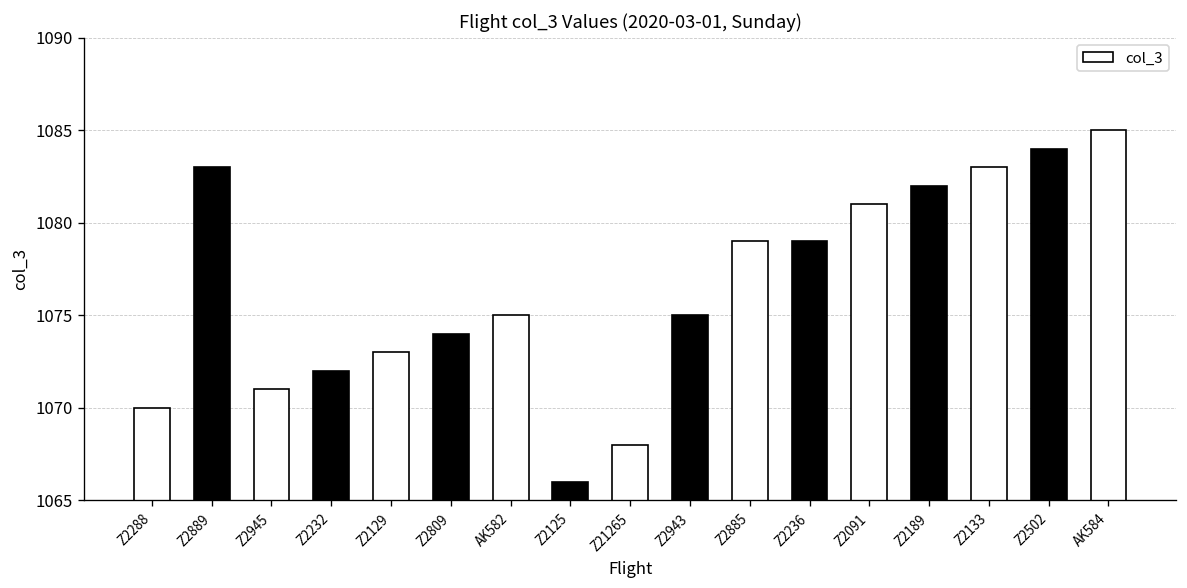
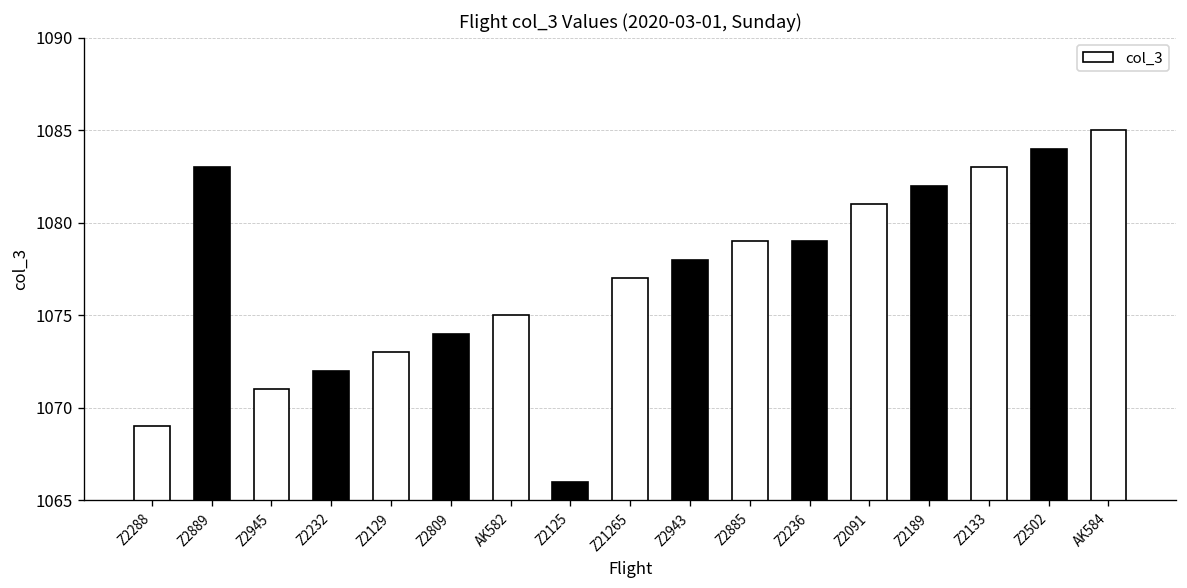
Z2288: 1070 -> 1069
Z21265: 1068 -> 1077
Z2943: 1075 -> 1078
